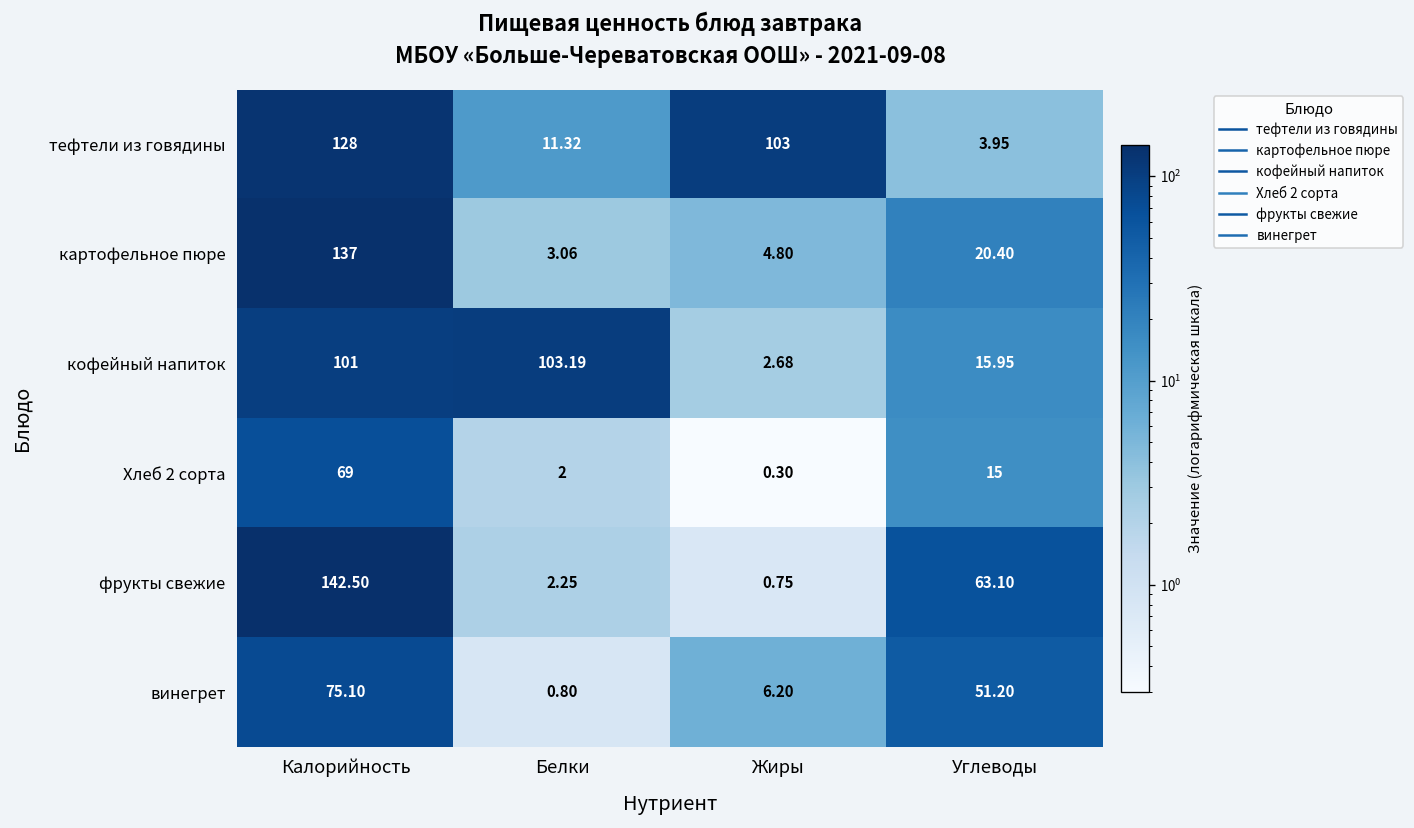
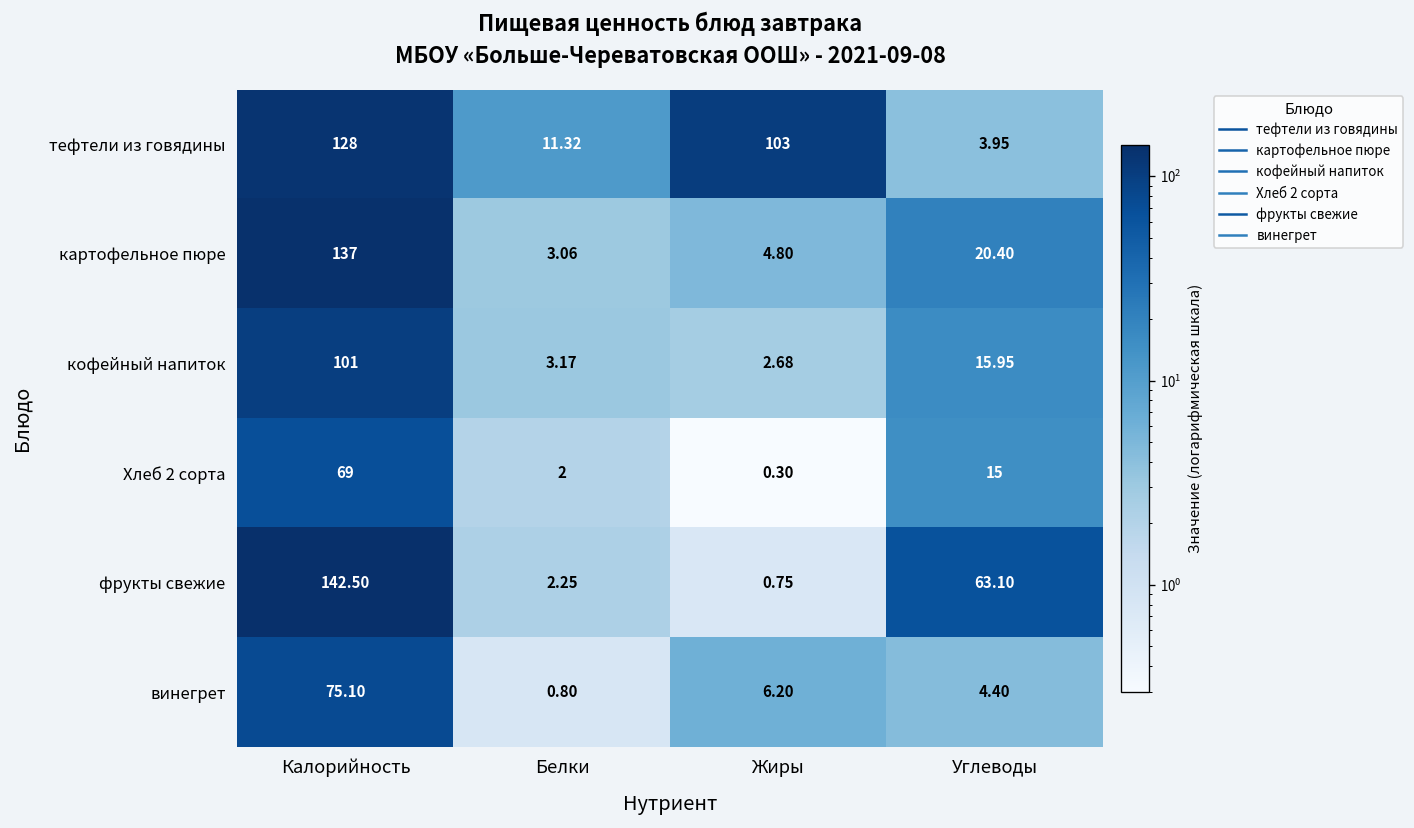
кофейный напиток, Белки: 103.19 -> 3.17
винегрет, Углеводы: 51.20 -> 4.40
